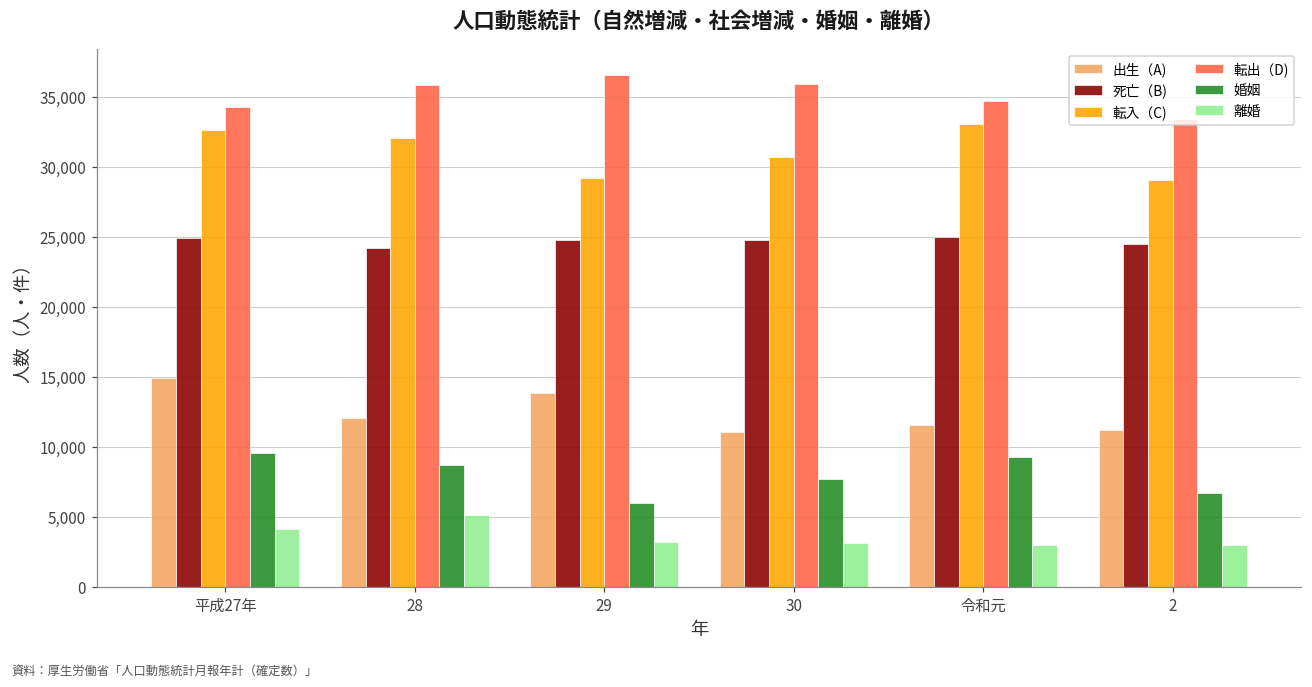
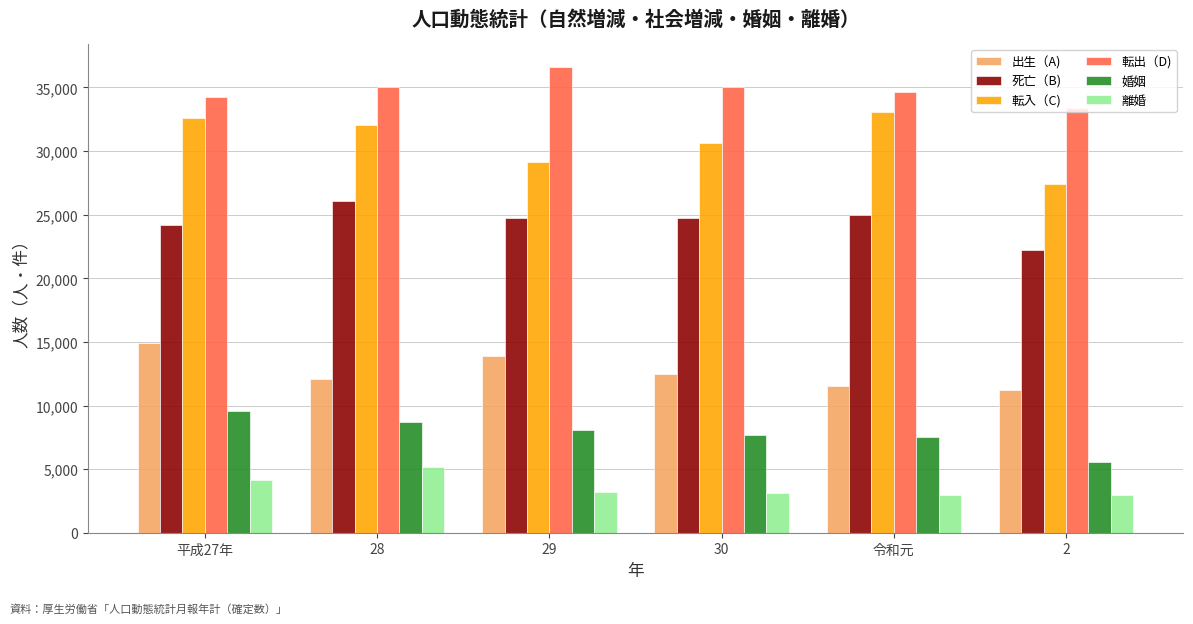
死亡（B), 平成27年: 24,900 -> 24,200
死亡（B), 28: 24,200 -> 26,100
転出（D), 28: 35,800 -> 35,000
婚姻, 29: 6,000 -> 8,100
出生（A), 30: 11,000 -> 12,500
転出（D), 30: 35,900 -> 35,100
婚姻, 令和元: 9,200 -> 7,500
死亡（B), 2: 24,500 -> 22,200
転入（C), 2: 29,000 -> 27,400
婚姻, 2: 6,700 -> 5,600
